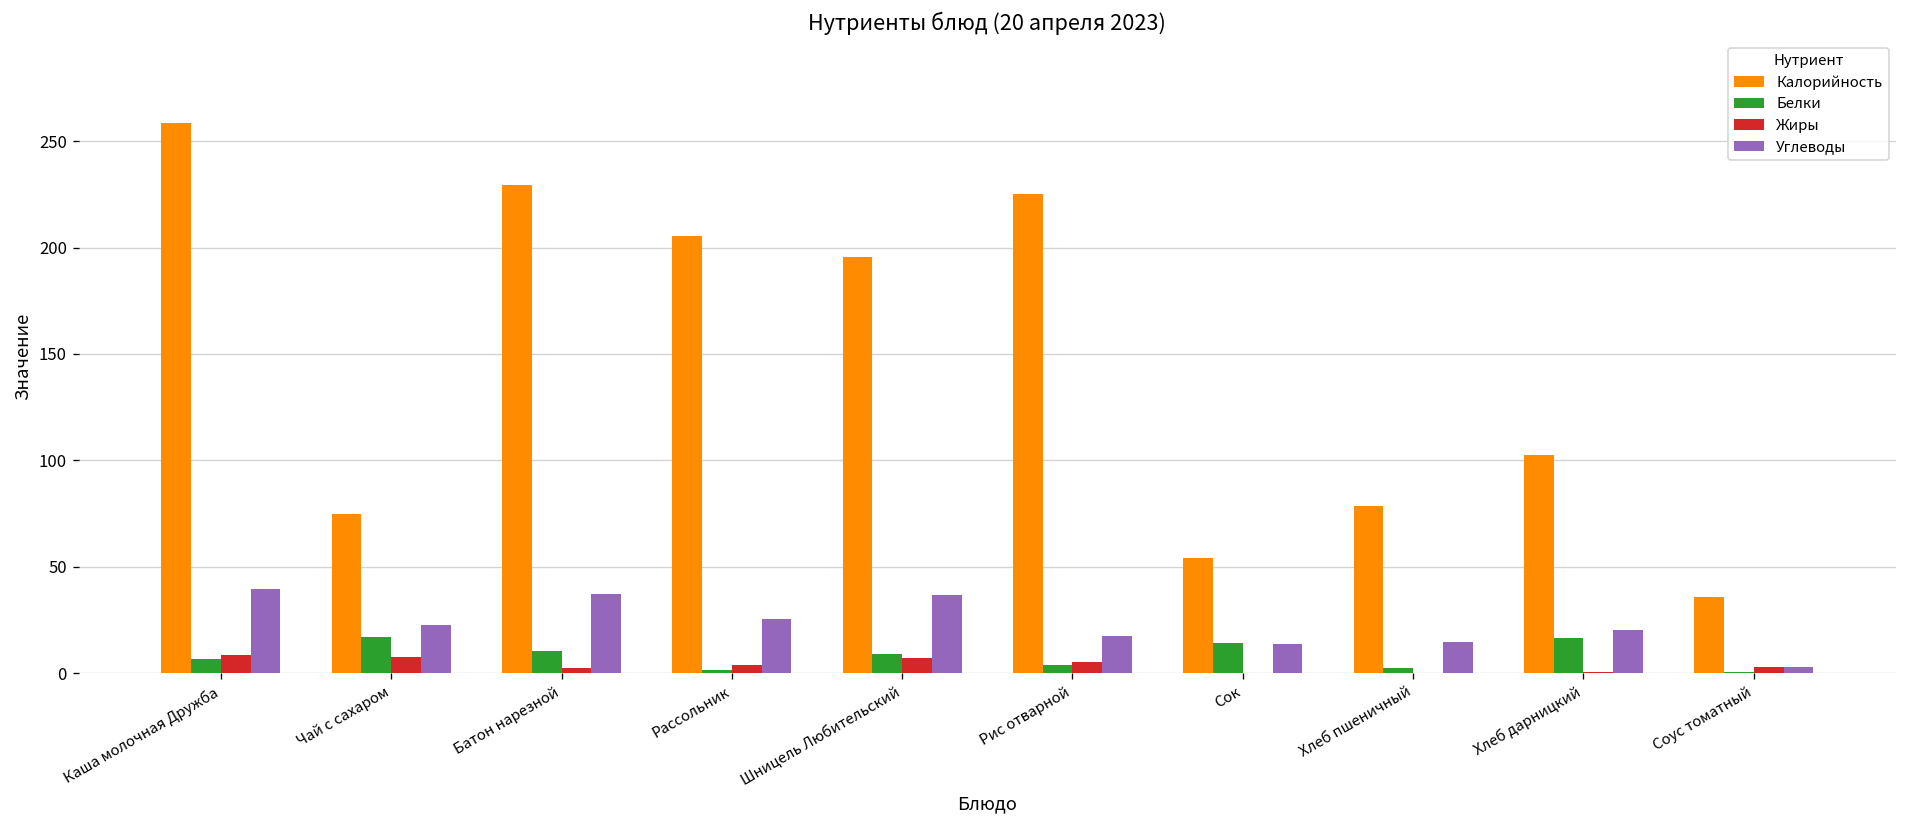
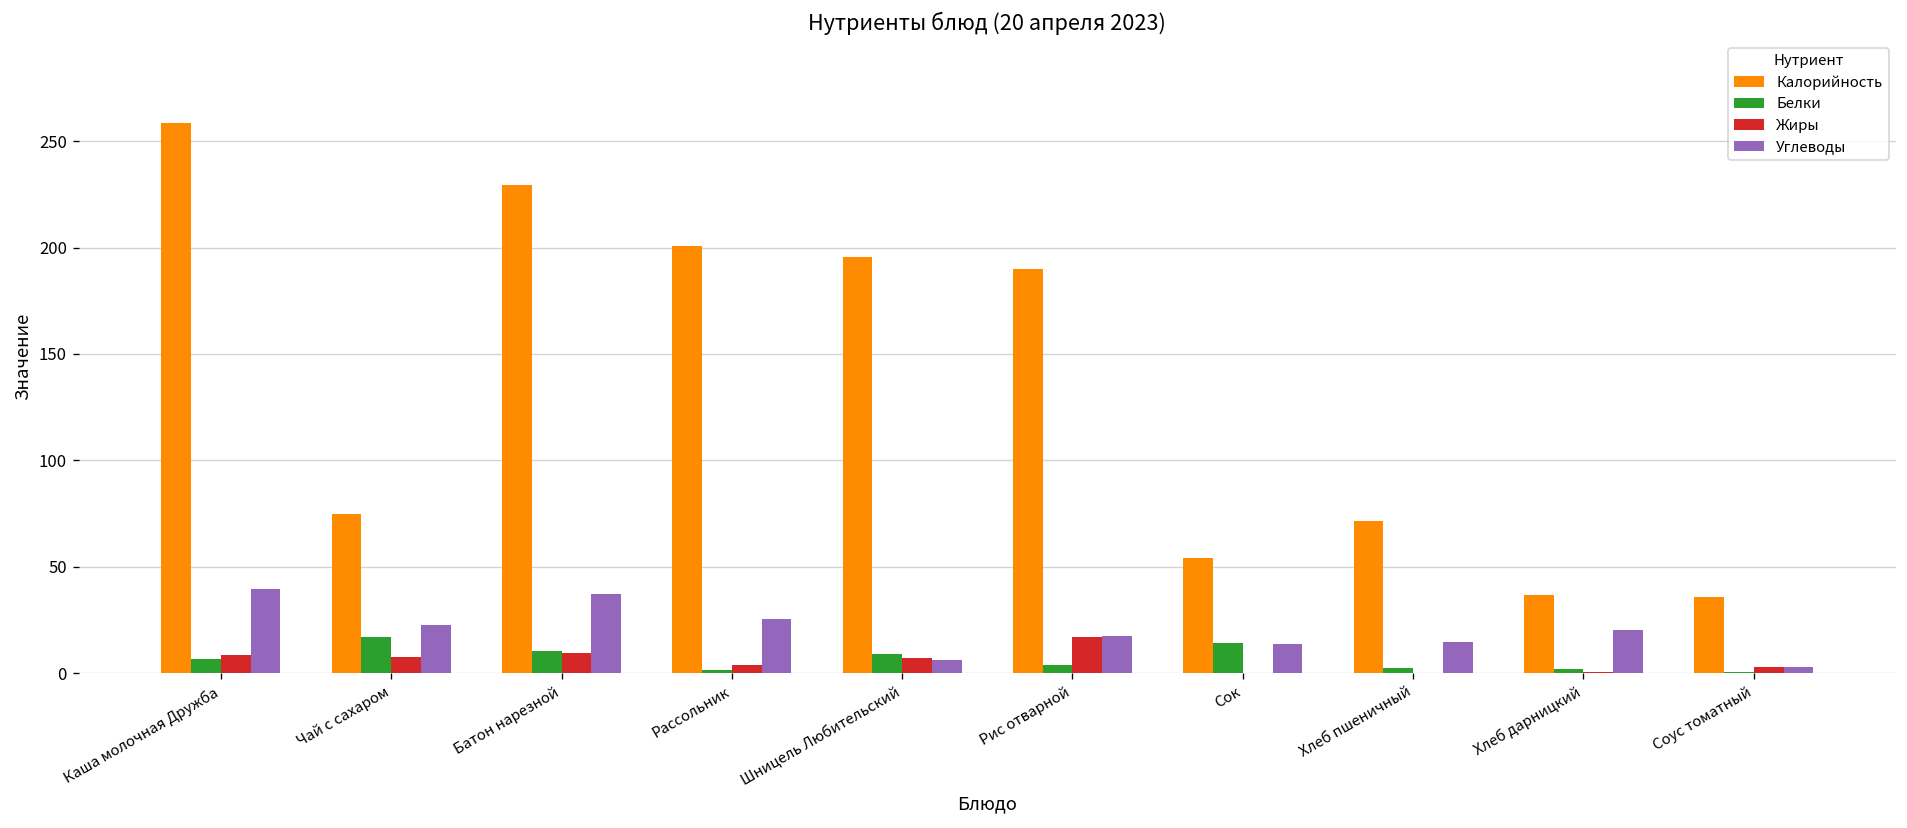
Жиры, Батон нарезной: 2 -> 10
Калорийность, Рассольник: 206 -> 201
Углеводы, Шницель Любительский: 37 -> 6
Калорийность, Рис отварной: 225 -> 190
Жиры, Рис отварной: 5 -> 17
Калорийность, Хлеб пшеничный: 79 -> 71
Калорийность, Хлеб дарницкий: 103 -> 37
Белки, Хлеб дарницкий: 17 -> 2
